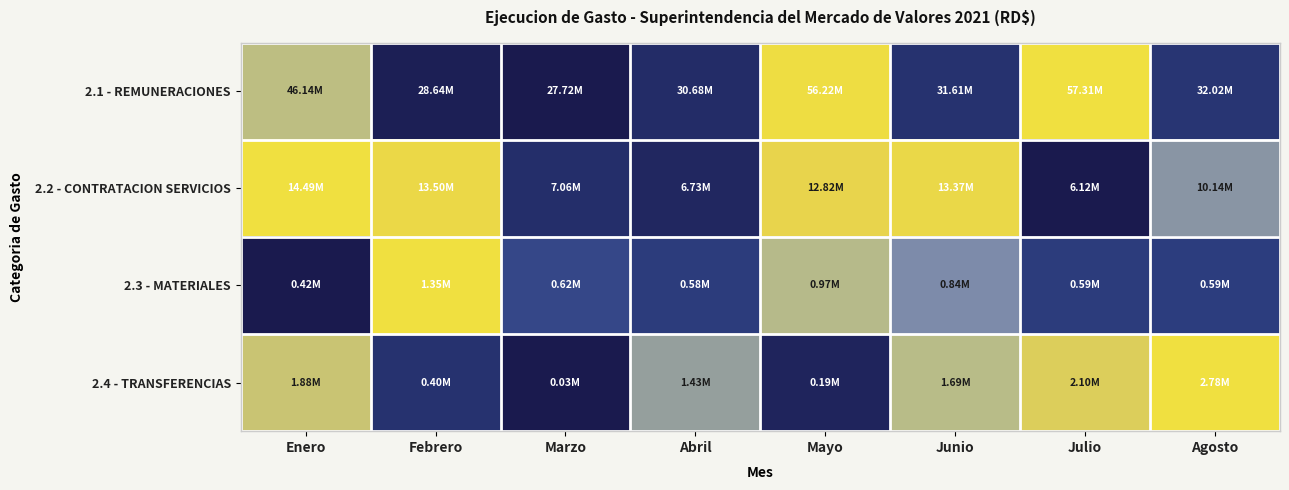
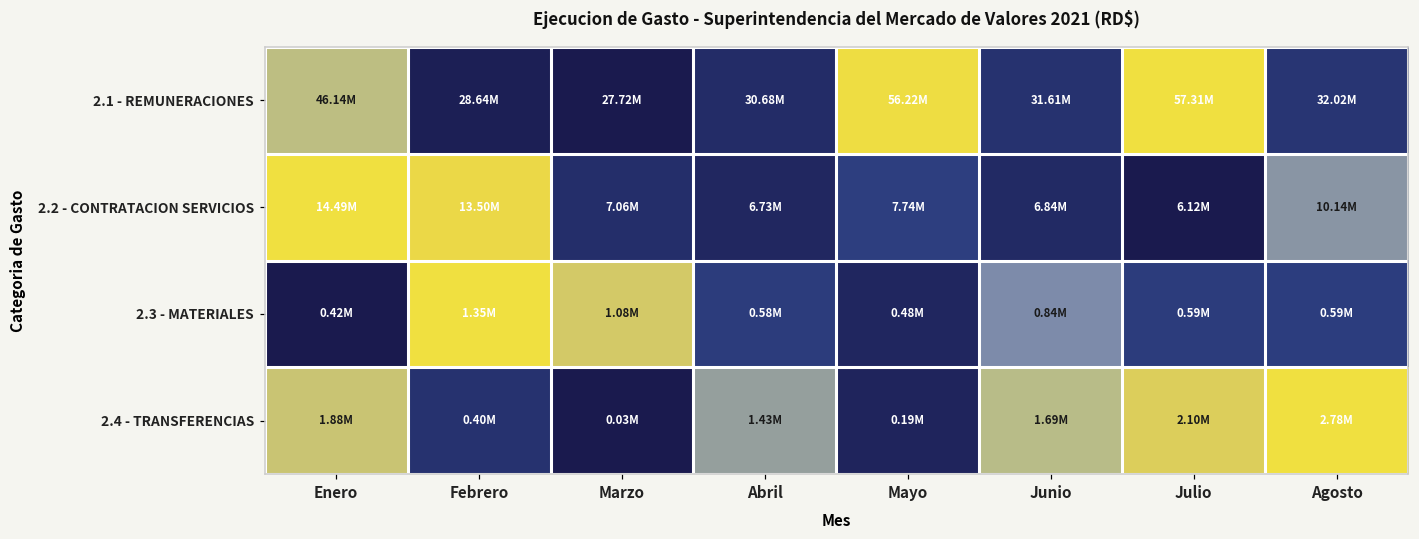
2.2 - CONTRATACION SERVICIOS, Mayo: 12.82M -> 7.74M
2.2 - CONTRATACION SERVICIOS, Junio: 13.37M -> 6.84M
2.3 - MATERIALES, Marzo: 0.62M -> 1.08M
2.3 - MATERIALES, Mayo: 0.97M -> 0.48M
